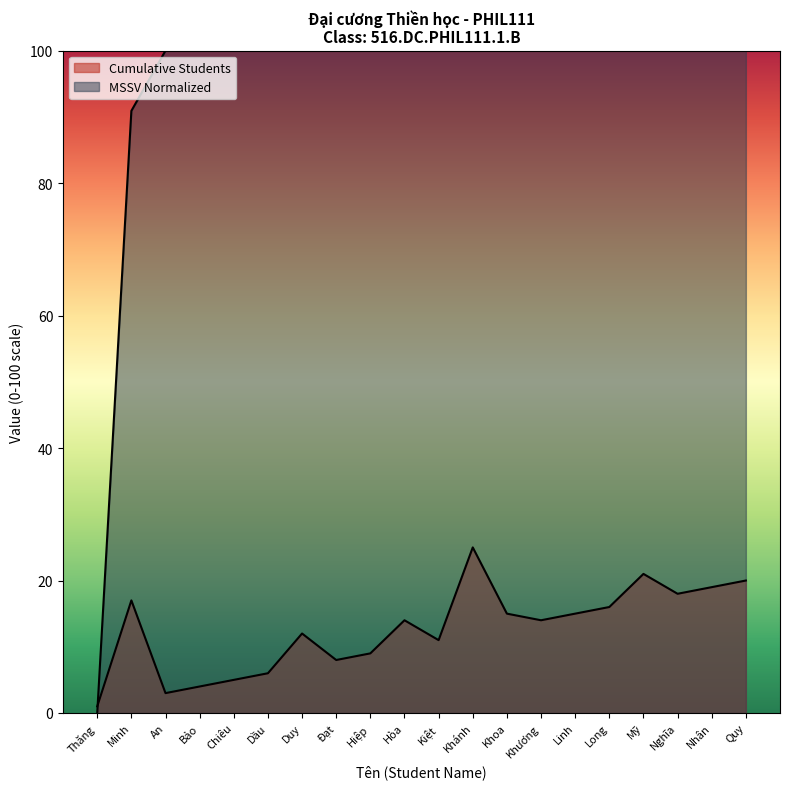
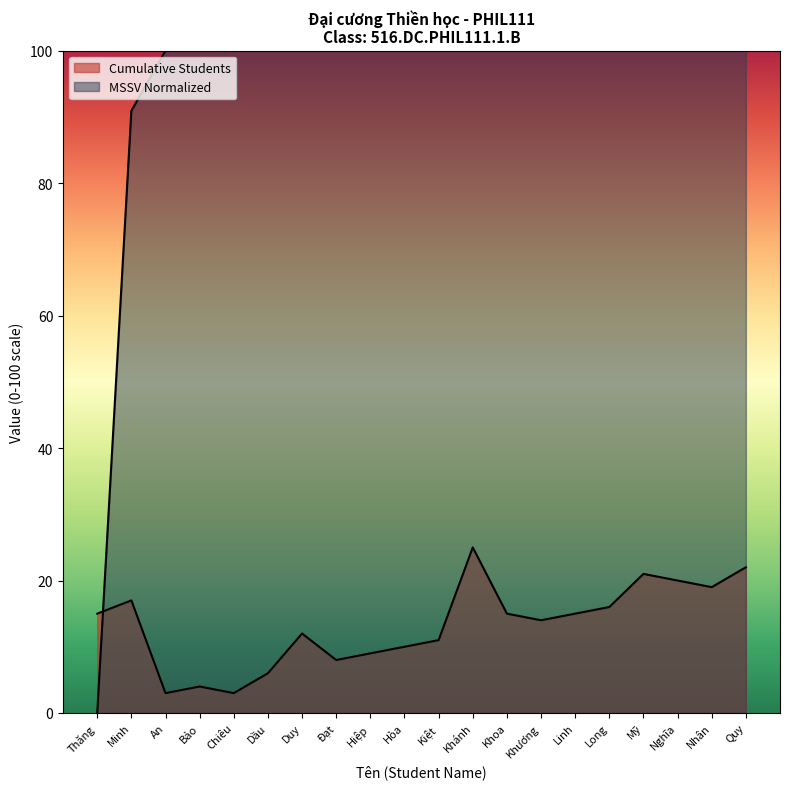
Cumulative Students, Thăng: 1 -> 15
Cumulative Students, Chiêu: 5 -> 3
Cumulative Students, Hòa: 14 -> 10
Cumulative Students, Nghĩa: 18 -> 20
Cumulative Students, Quy: 20 -> 22
